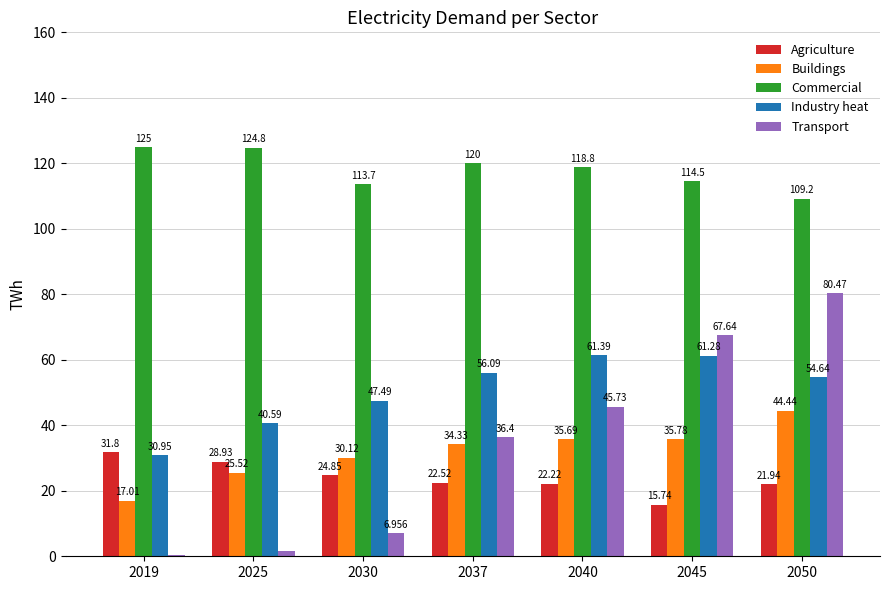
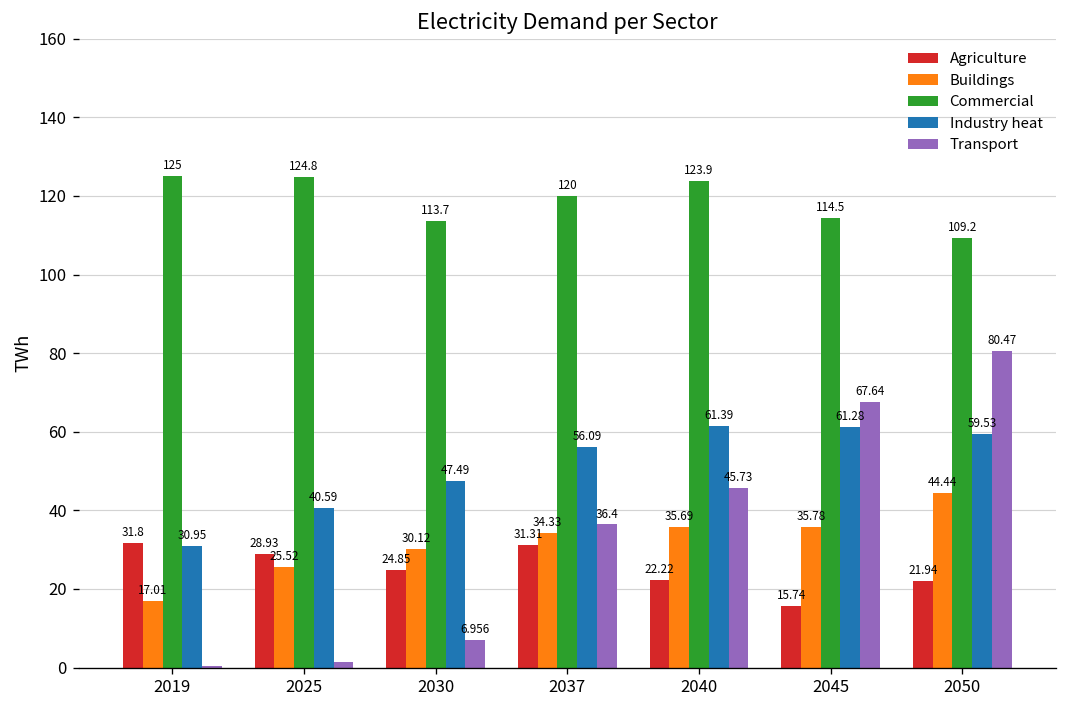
Agriculture, 2037: 22.52 -> 31.31
Commercial, 2040: 118.8 -> 123.9
Industry heat, 2050: 54.64 -> 59.53
